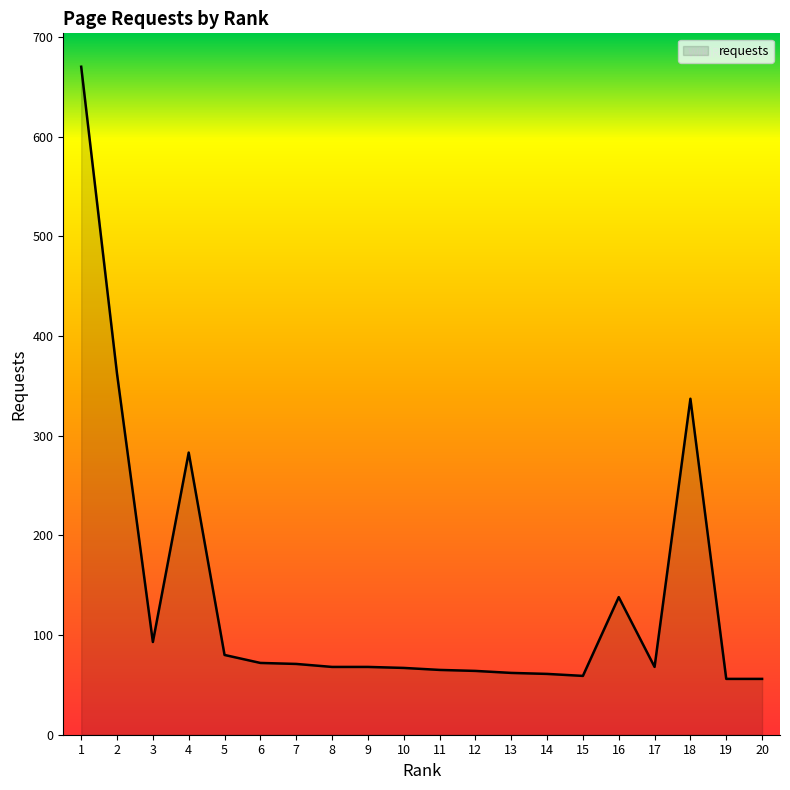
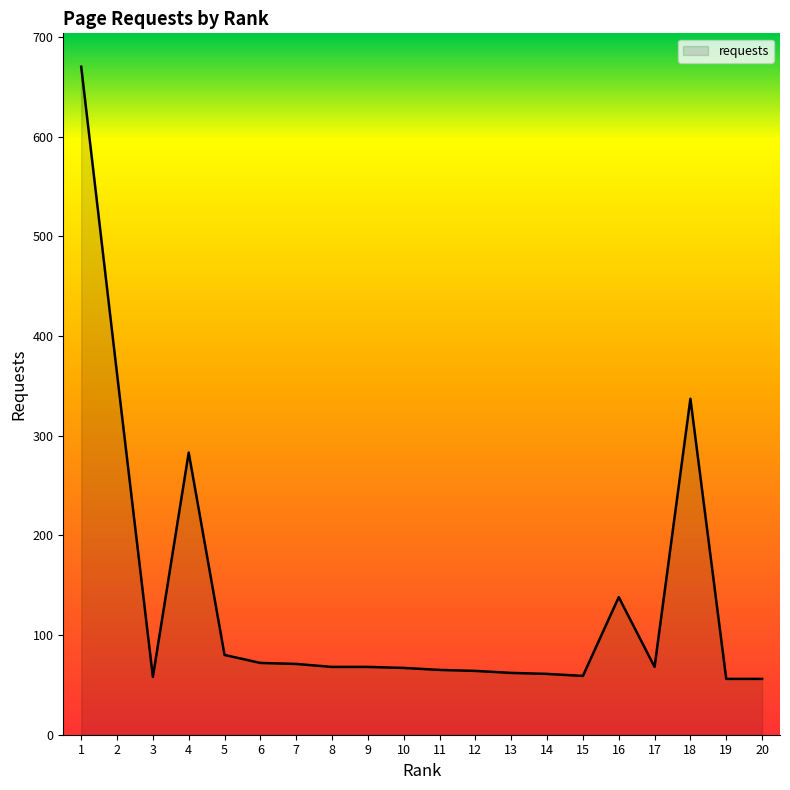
3: 90 -> 60
